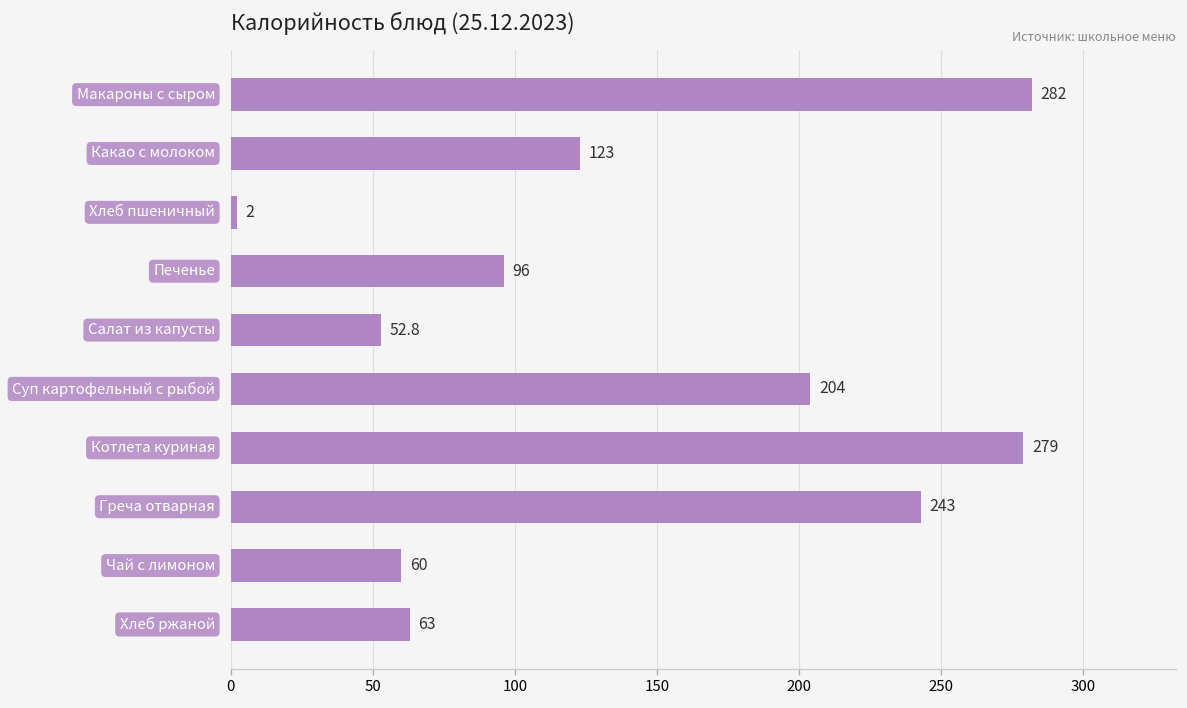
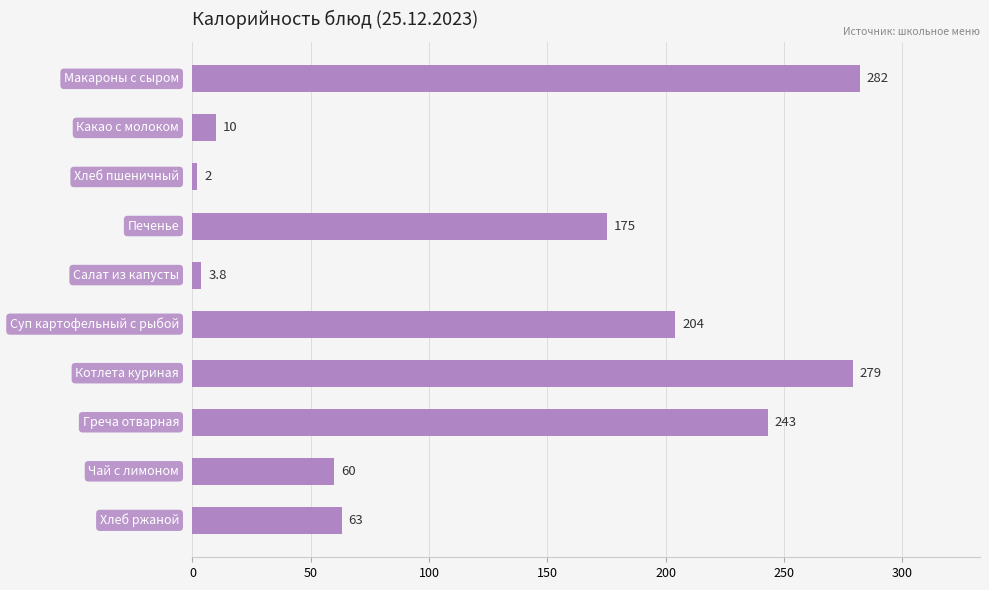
Какао с молоком: 123 -> 10
Печенье: 96 -> 175
Салат из капусты: 52.8 -> 3.8
